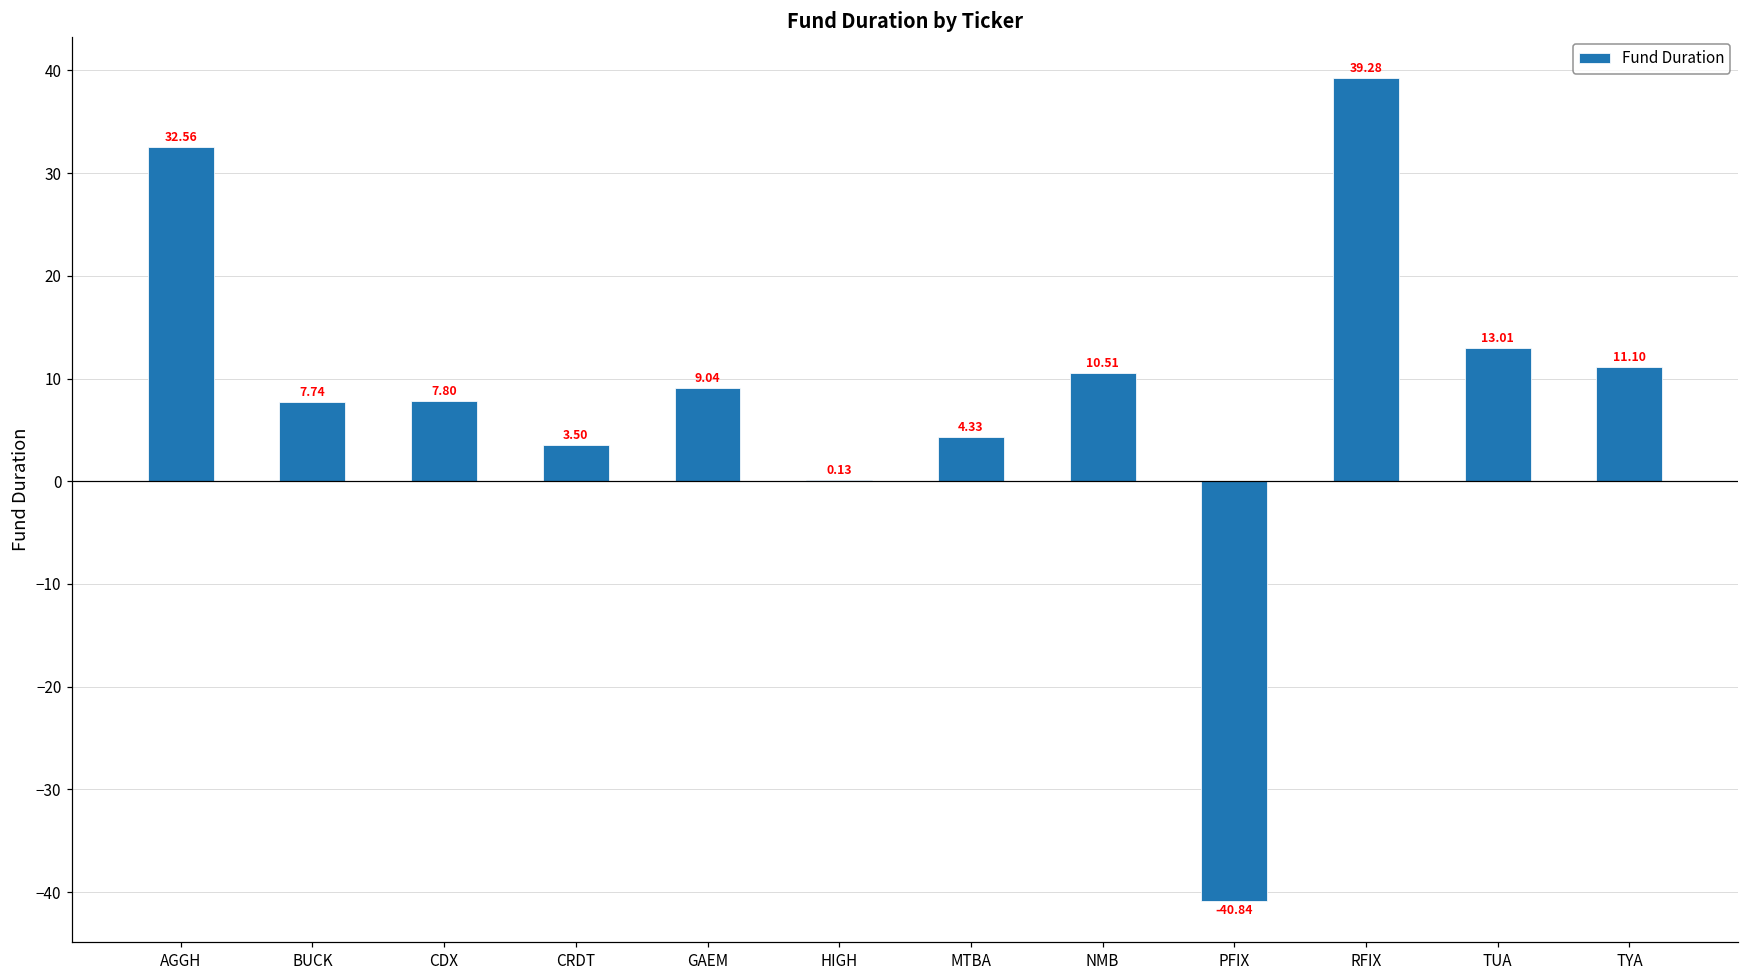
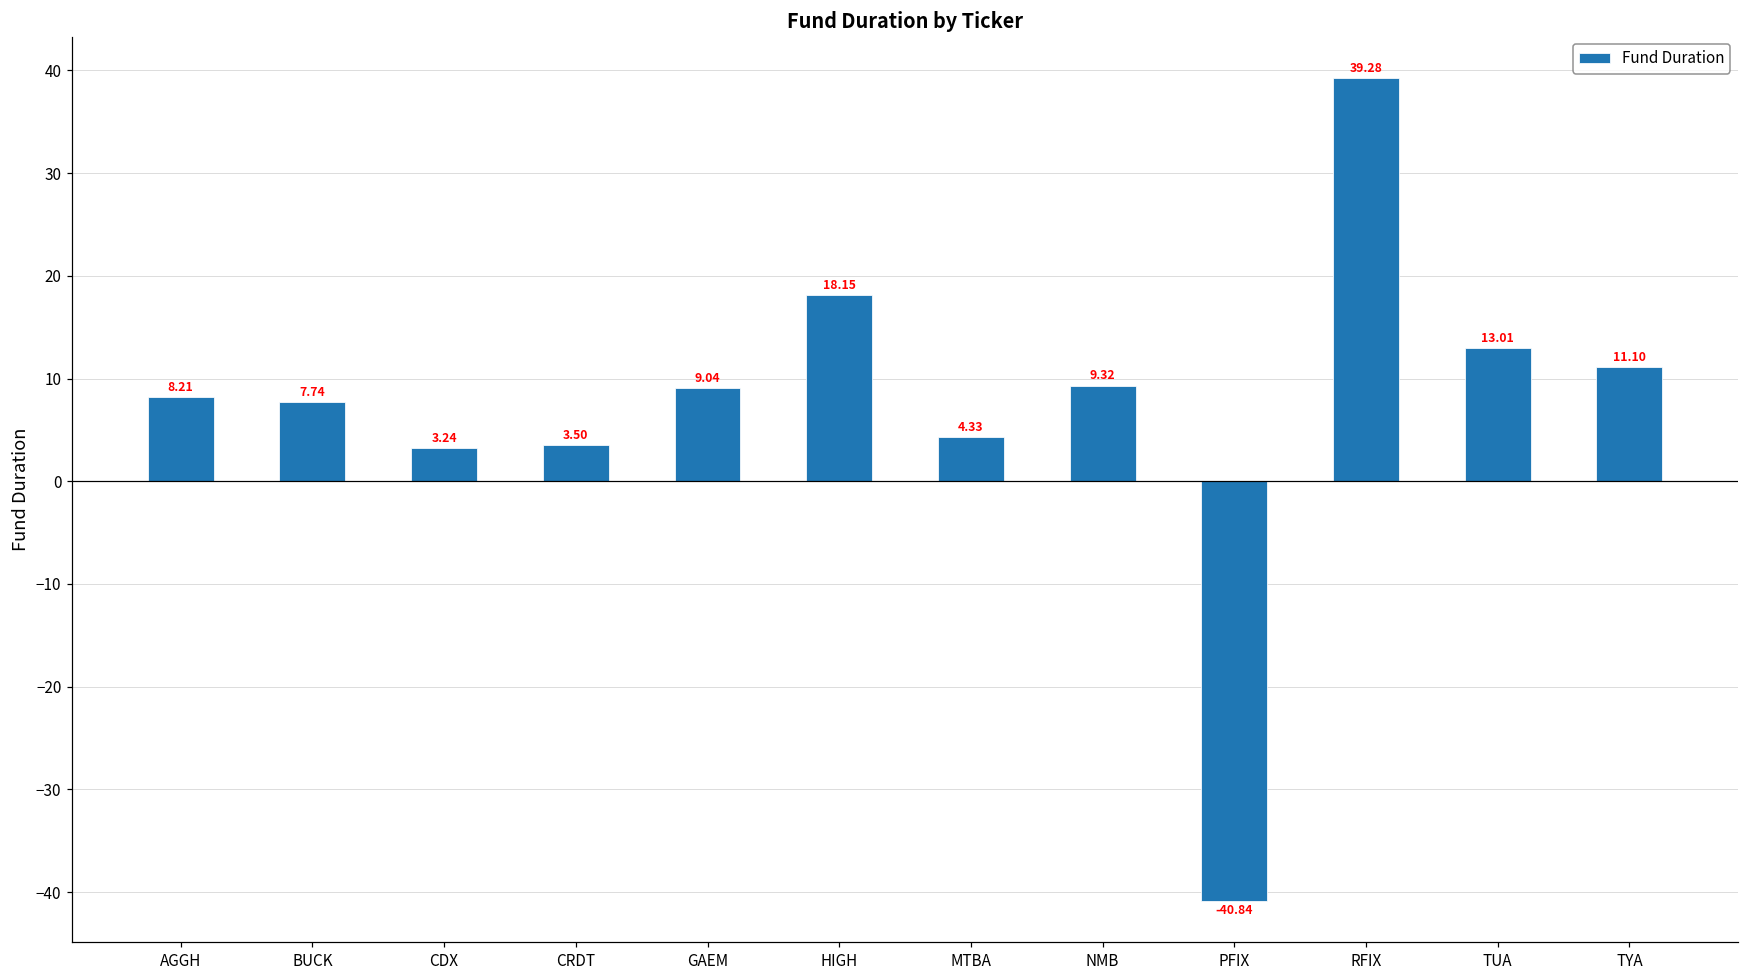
AGGH: 32.56 -> 8.21
CDX: 7.80 -> 3.24
HIGH: 0.13 -> 18.15
NMB: 10.51 -> 9.32
